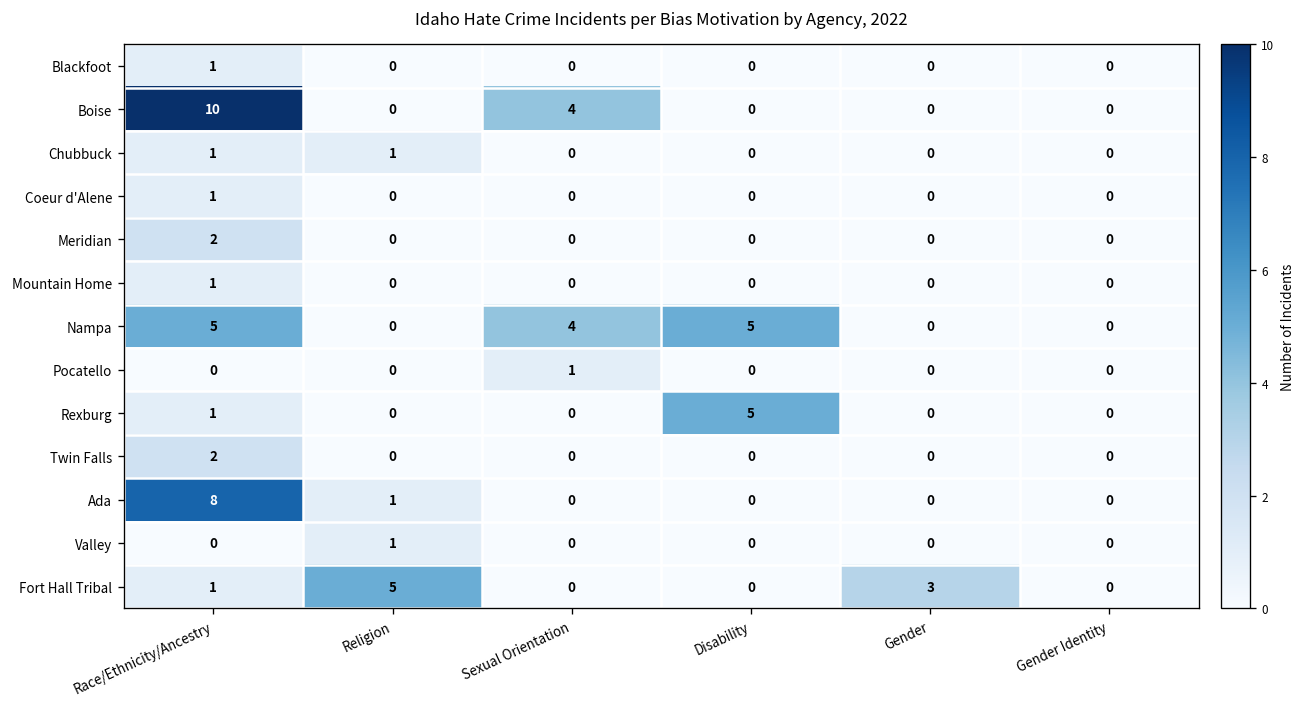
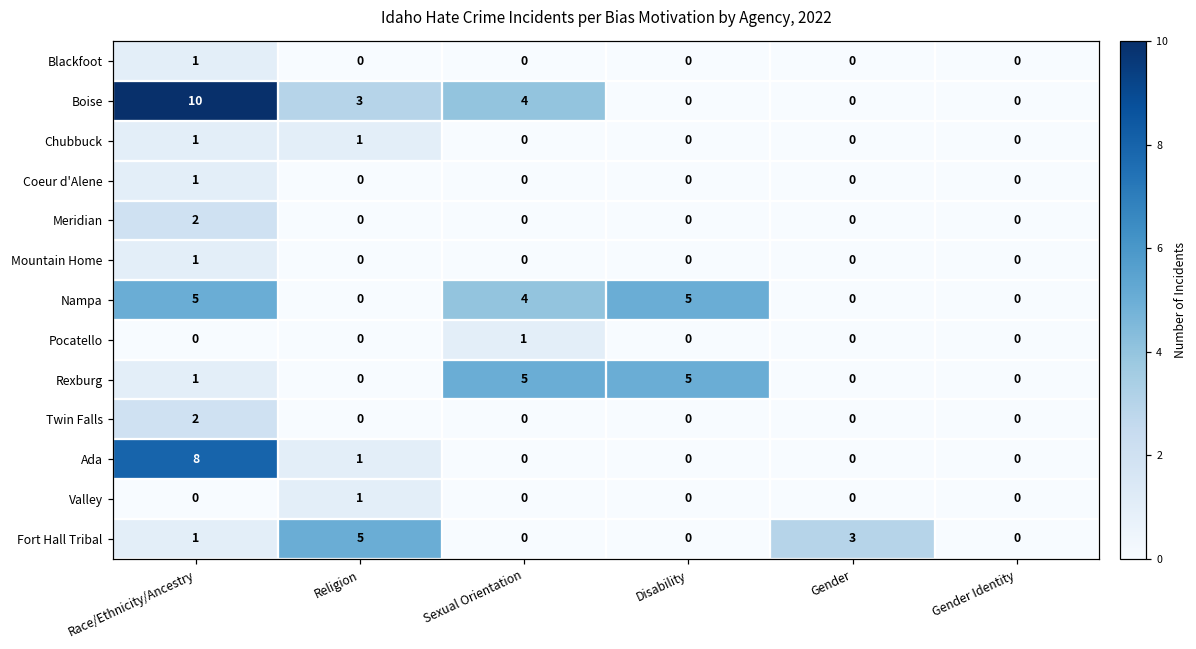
Boise, Religion: 0 -> 3
Rexburg, Sexual Orientation: 0 -> 5
